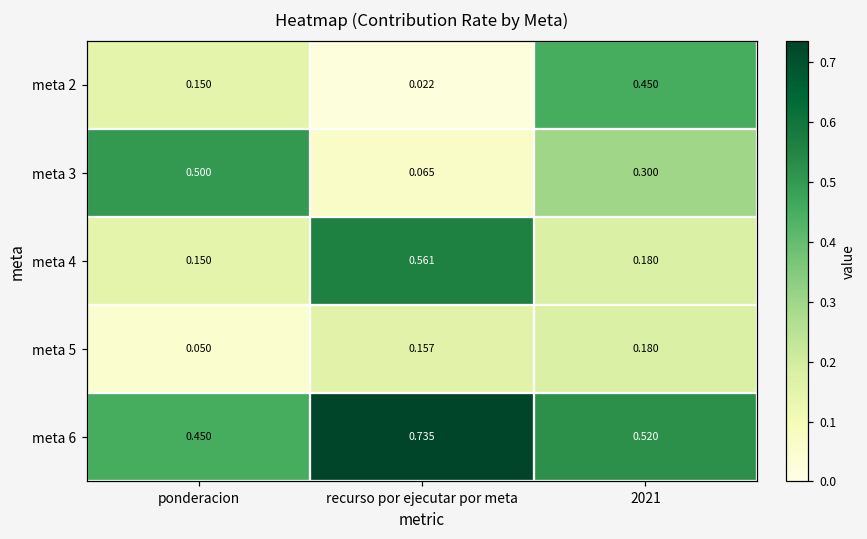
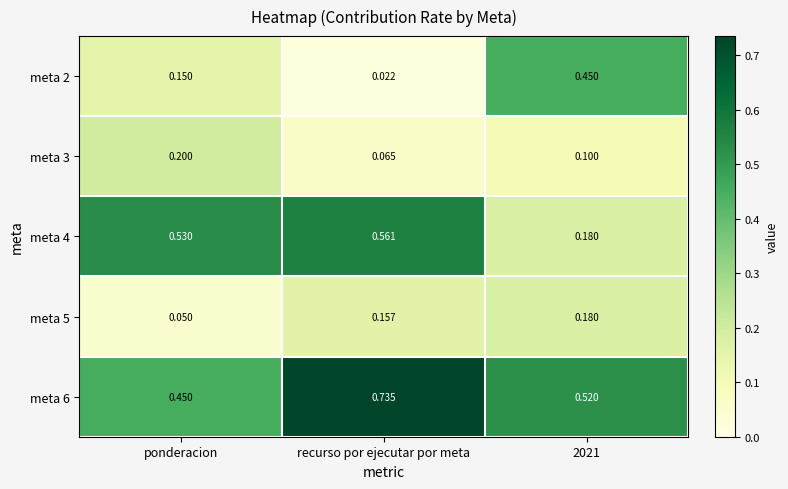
meta 3, ponderacion: 0.500 -> 0.200
meta 3, 2021: 0.300 -> 0.100
meta 4, ponderacion: 0.150 -> 0.530
